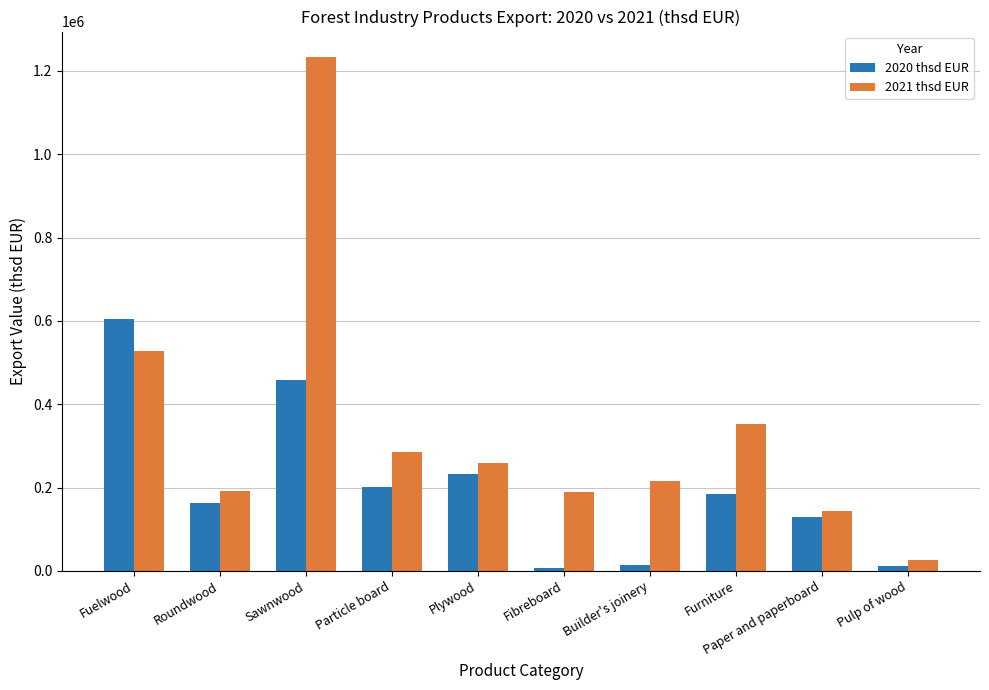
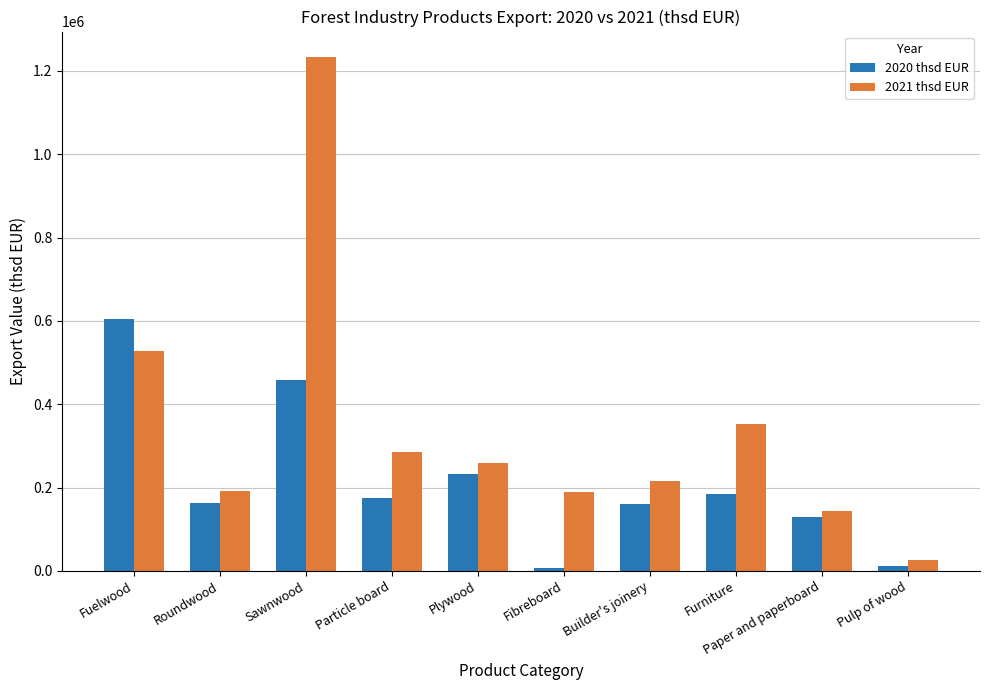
2020 thsd EUR, Particle board: 200000 -> 180000
2020 thsd EUR, Builder's joinery: 10000 -> 160000
